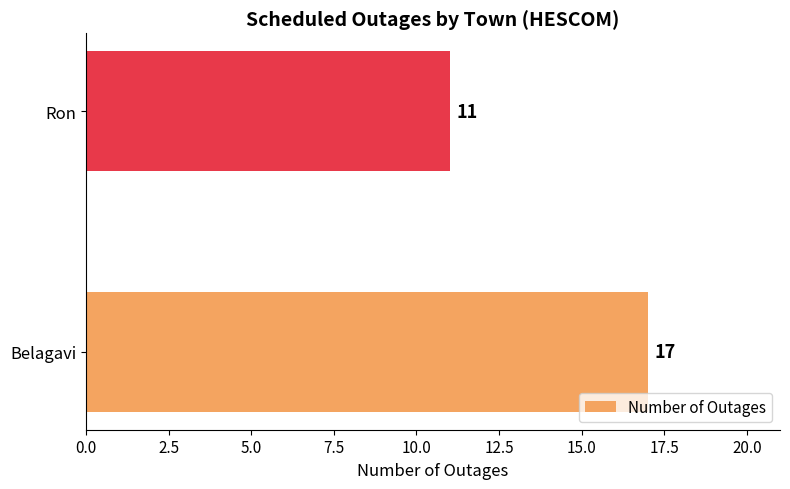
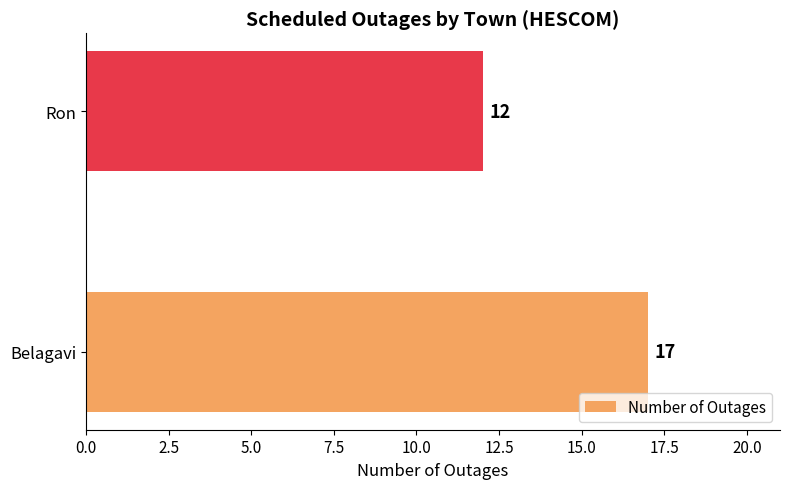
Ron: 11 -> 12
